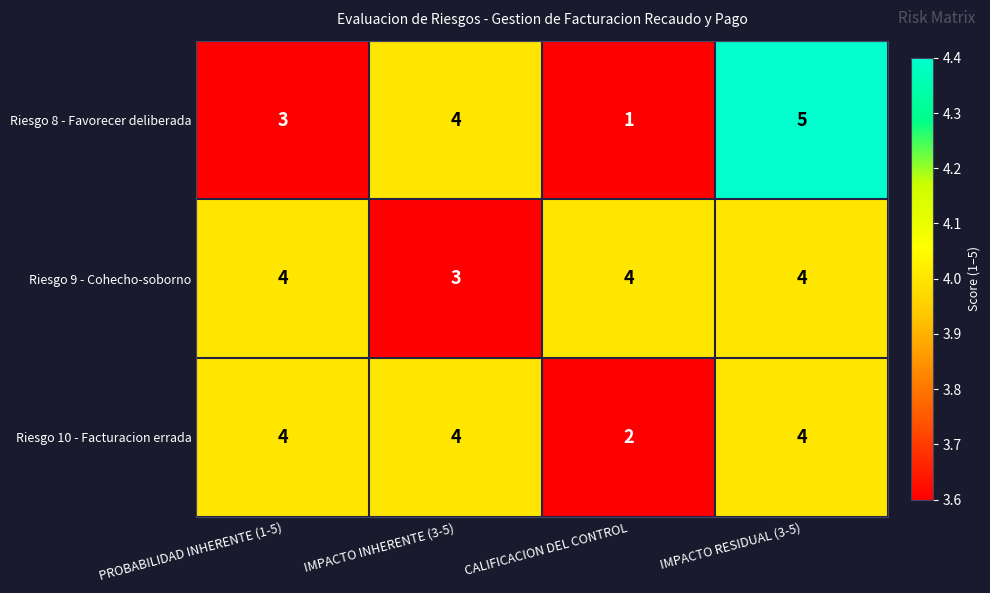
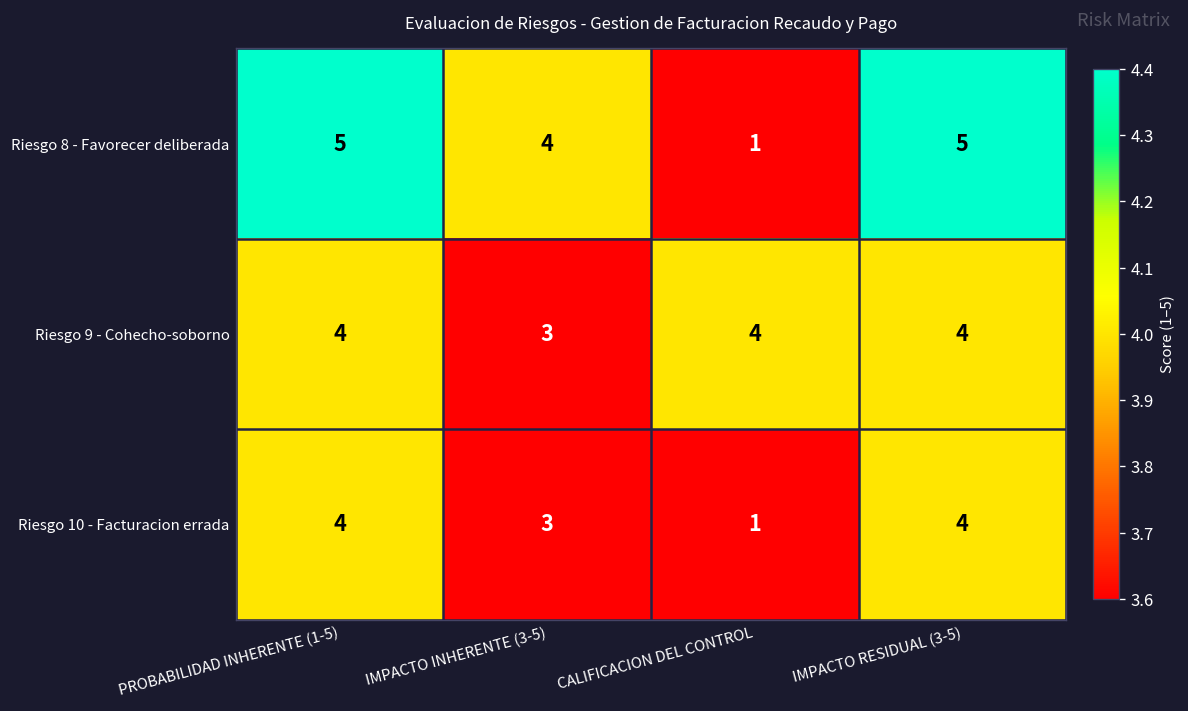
Riesgo 8 - Favorecer deliberada, PROBABILIDAD INHERENTE (1-5): 3 -> 5
Riesgo 10 - Facturacion errada, IMPACTO INHERENTE (3-5): 4 -> 3
Riesgo 10 - Facturacion errada, CALIFICACION DEL CONTROL: 2 -> 1
